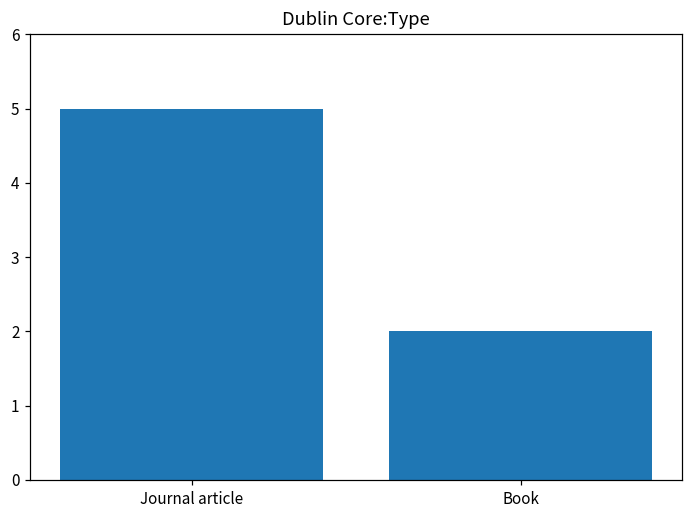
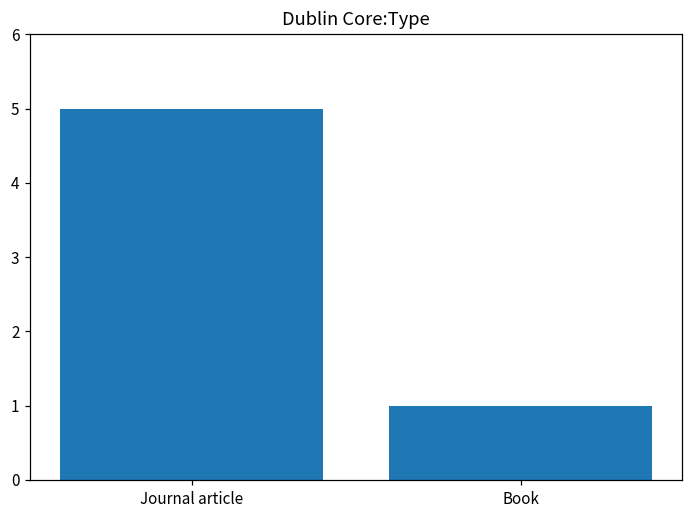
Book: 2 -> 1
